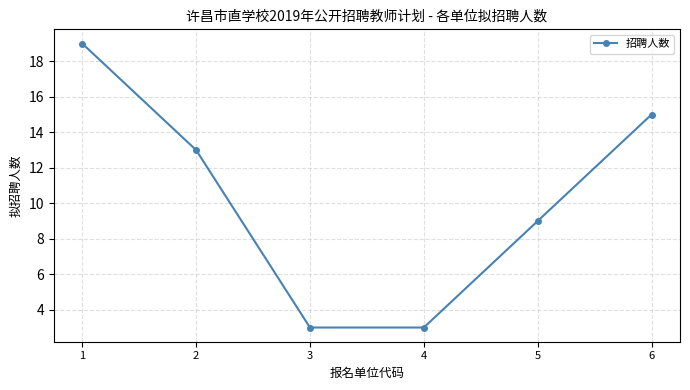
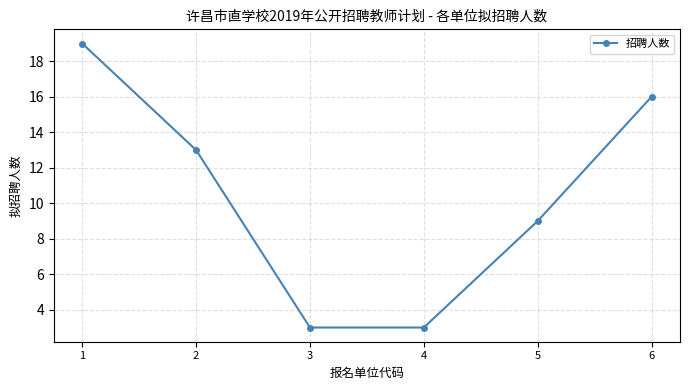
6: 15 -> 16
